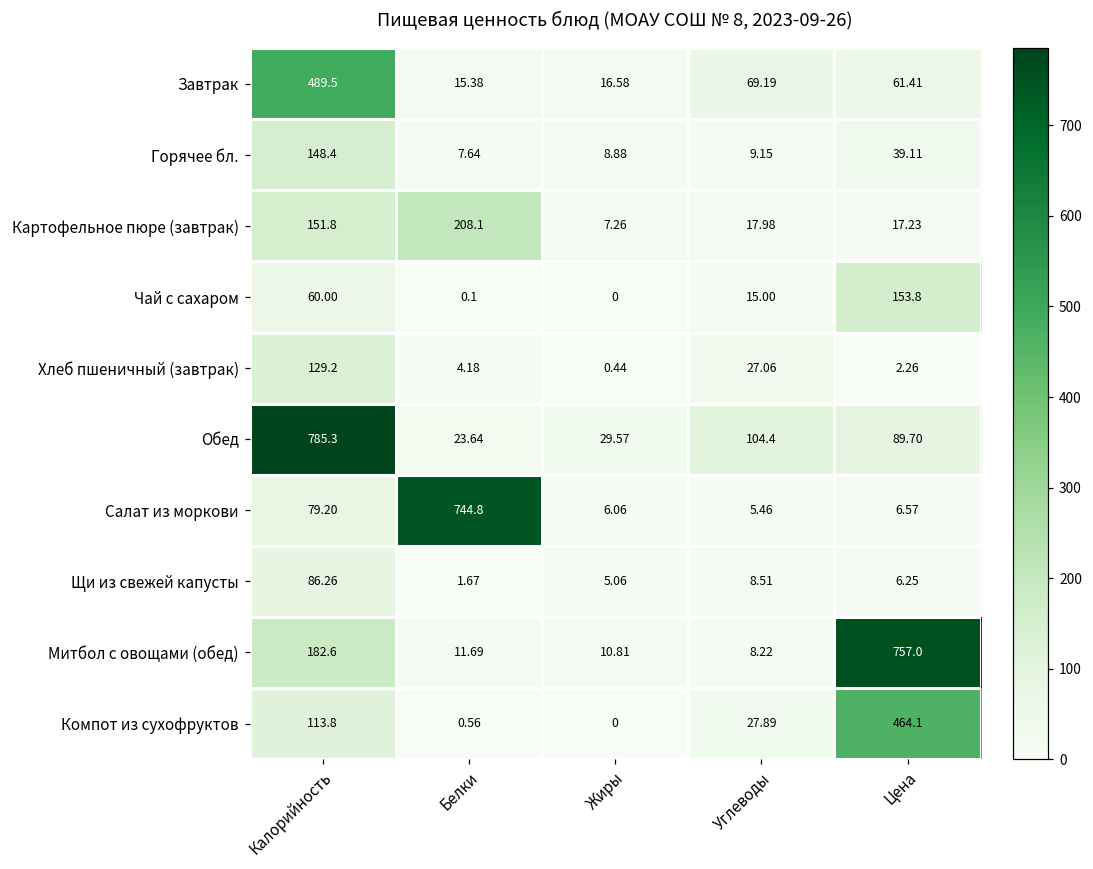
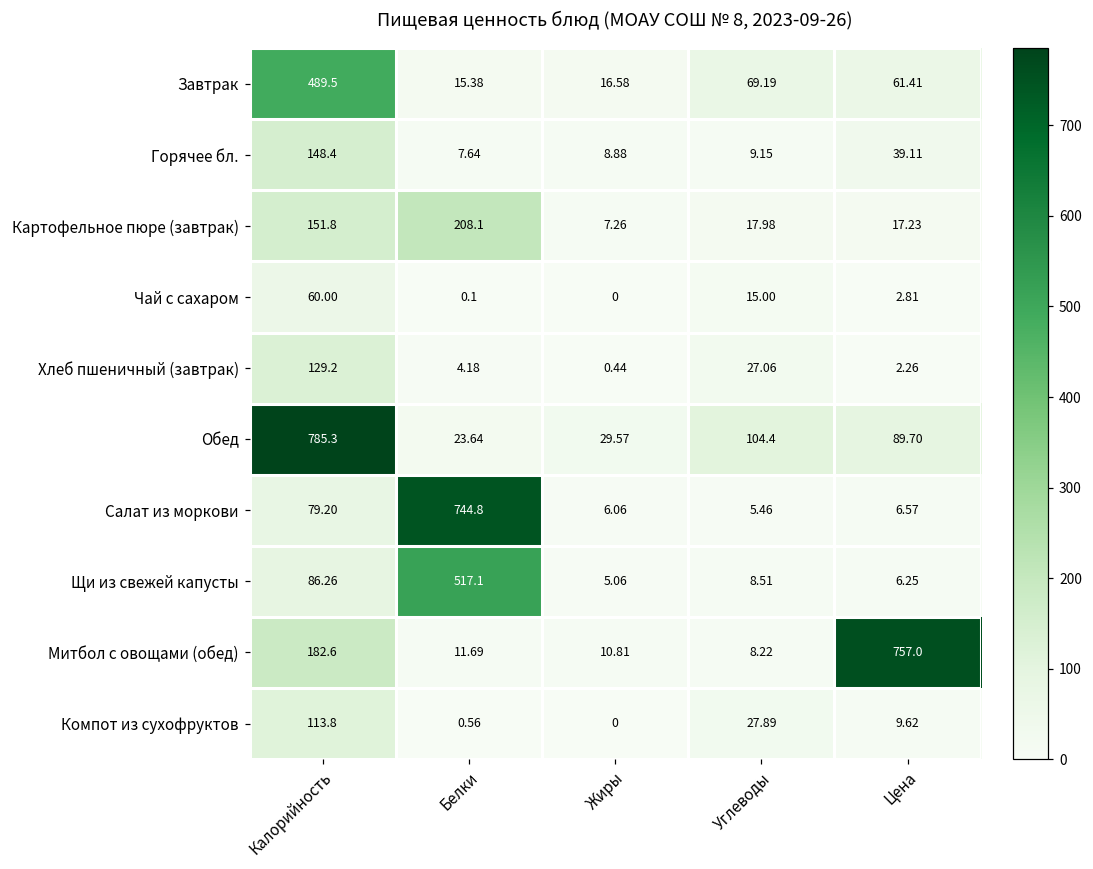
Чай с сахаром, Цена: 153.8 -> 2.81
Щи из свежей капусты, Белки: 1.67 -> 517.1
Компот из сухофруктов, Цена: 464.1 -> 9.62
